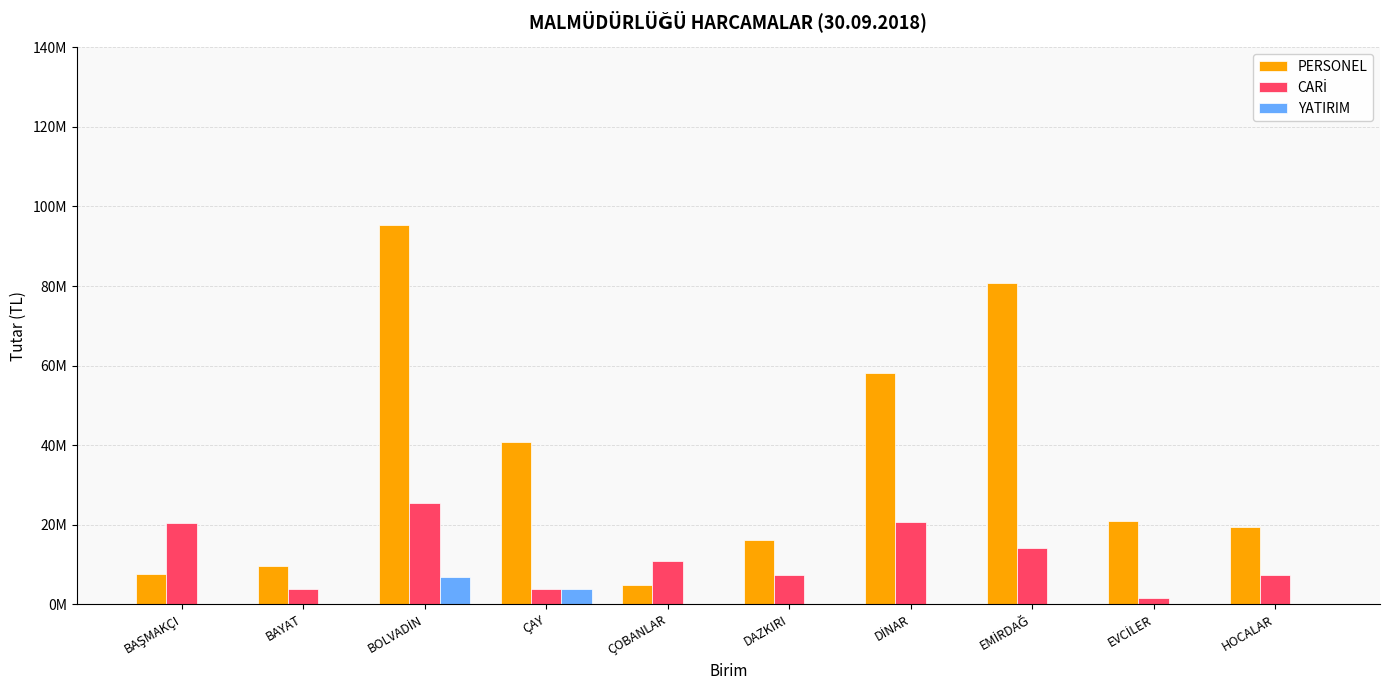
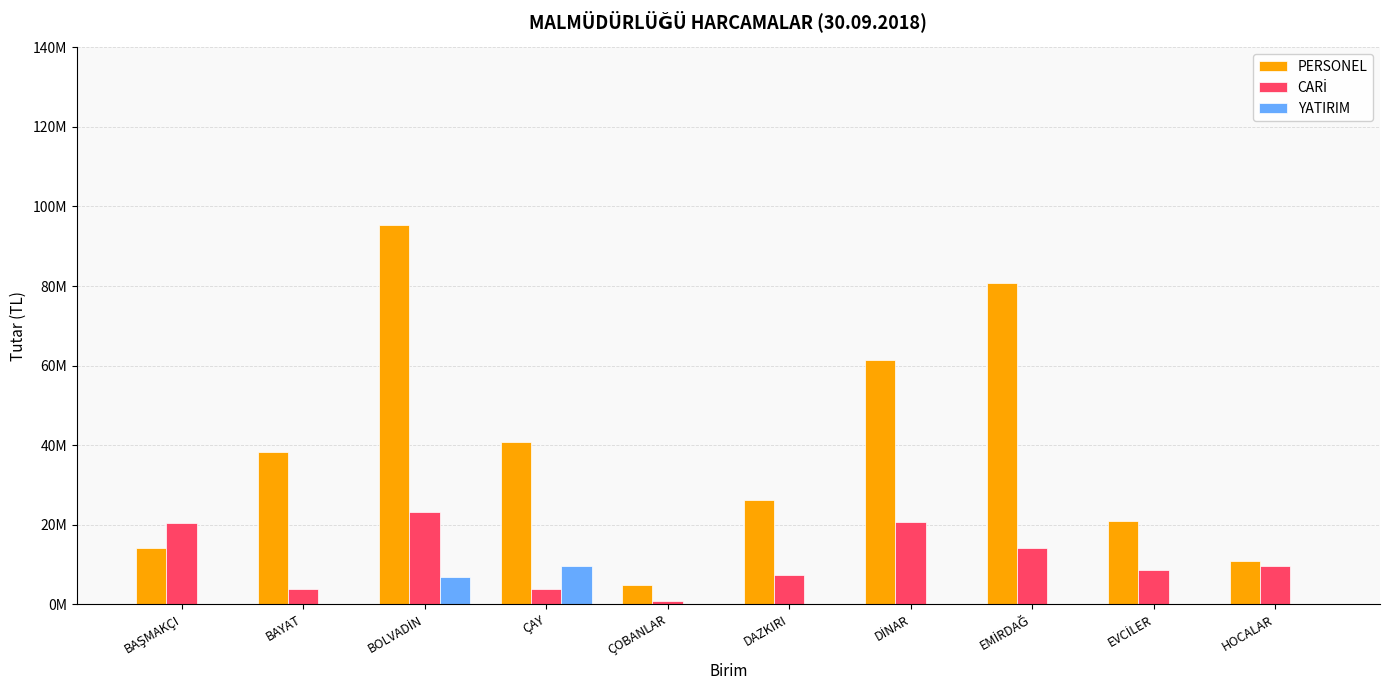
PERSONEL, BAŞMAKÇI: 8000000 -> 14000000
PERSONEL, BAYAT: 10000000 -> 38000000
CARİ, BOLVADİN: 26000000 -> 23000000
YATIRIM, ÇAY: 4000000 -> 10000000
CARİ, ÇOBANLAR: 11000000 -> 1000000
PERSONEL, DAZKIRI: 16000000 -> 26000000
PERSONEL, DİNAR: 58000000 -> 61000000
CARİ, EVCİLER: 2000000 -> 9000000
PERSONEL, HOCALAR: 19000000 -> 11000000
CARİ, HOCALAR: 7000000 -> 10000000
